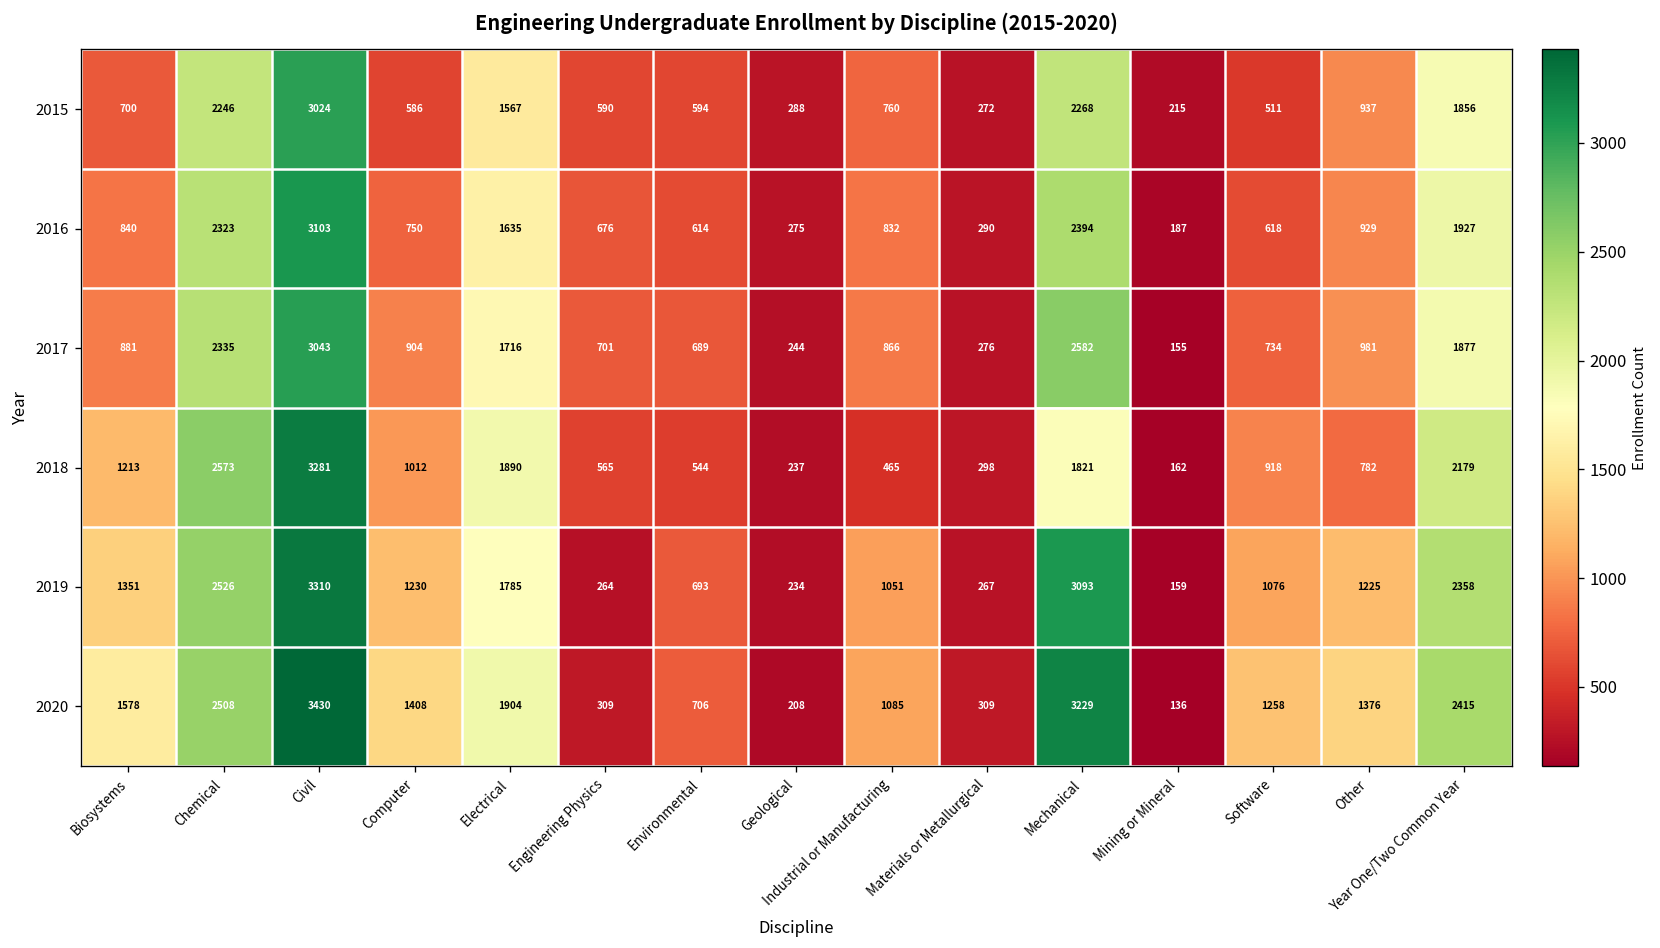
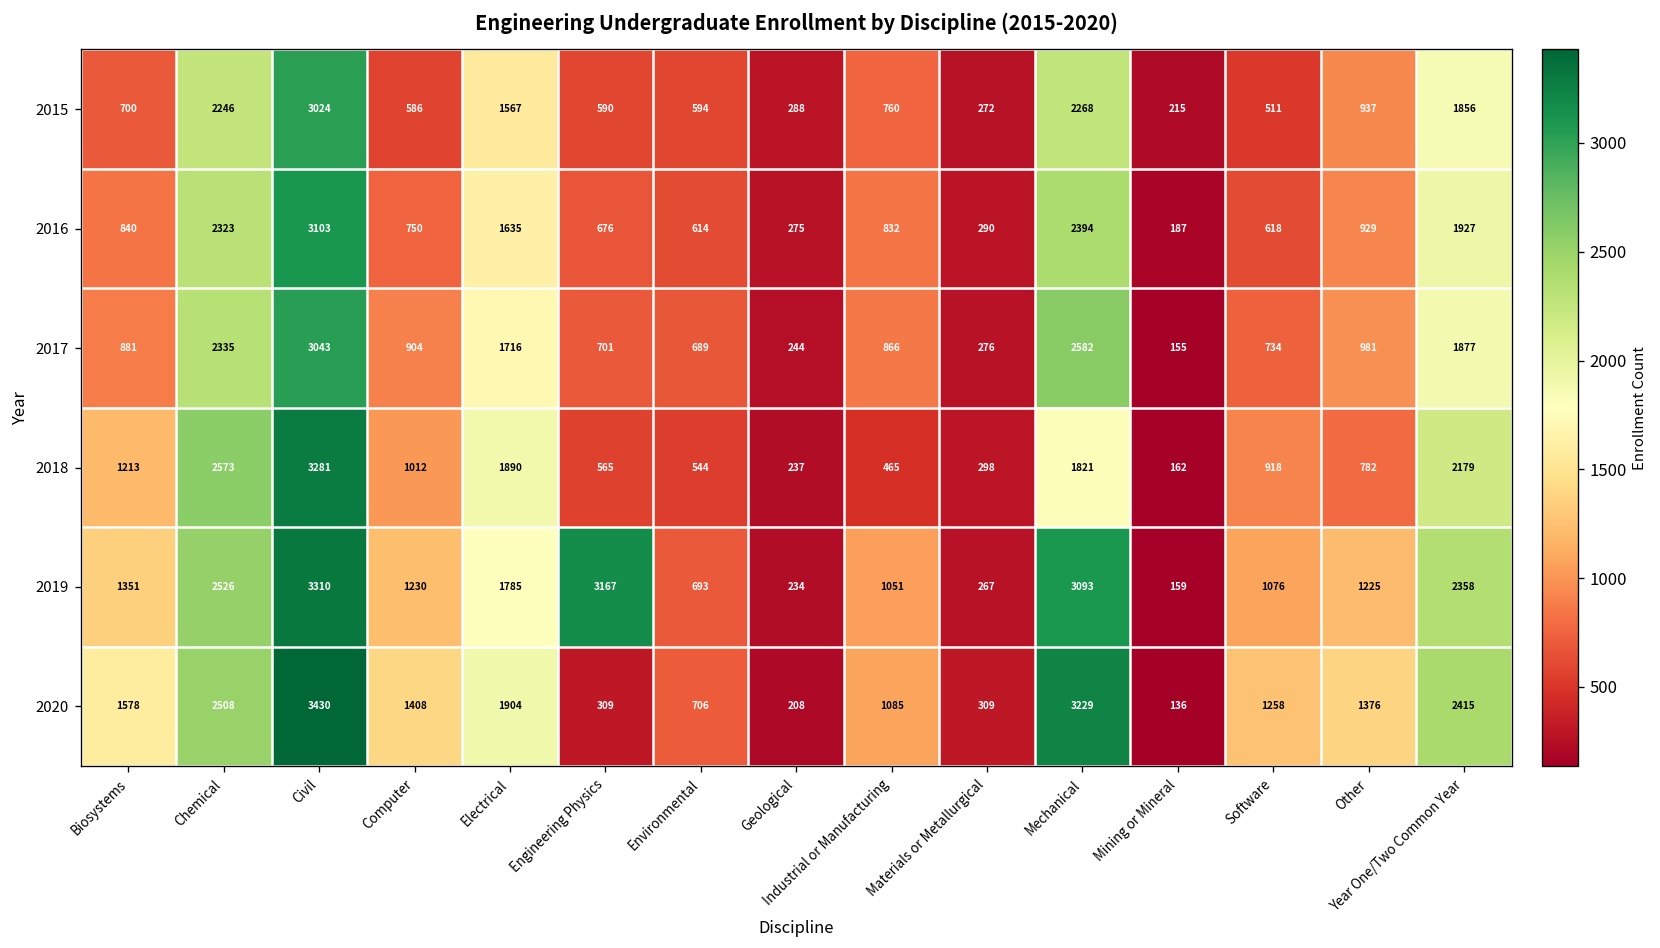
2019, Engineering Physics: 264 -> 3167
